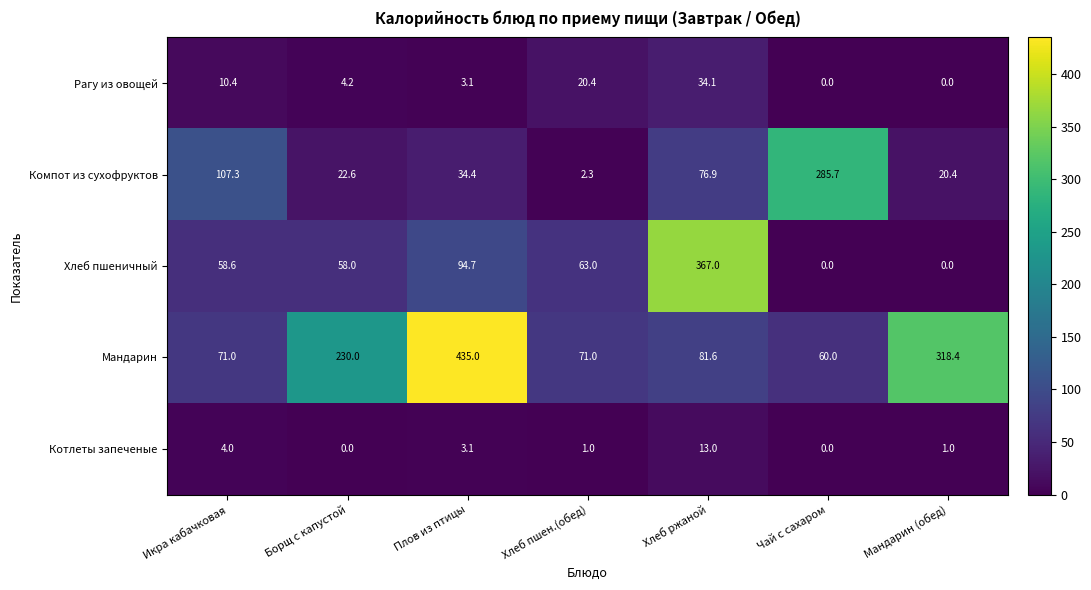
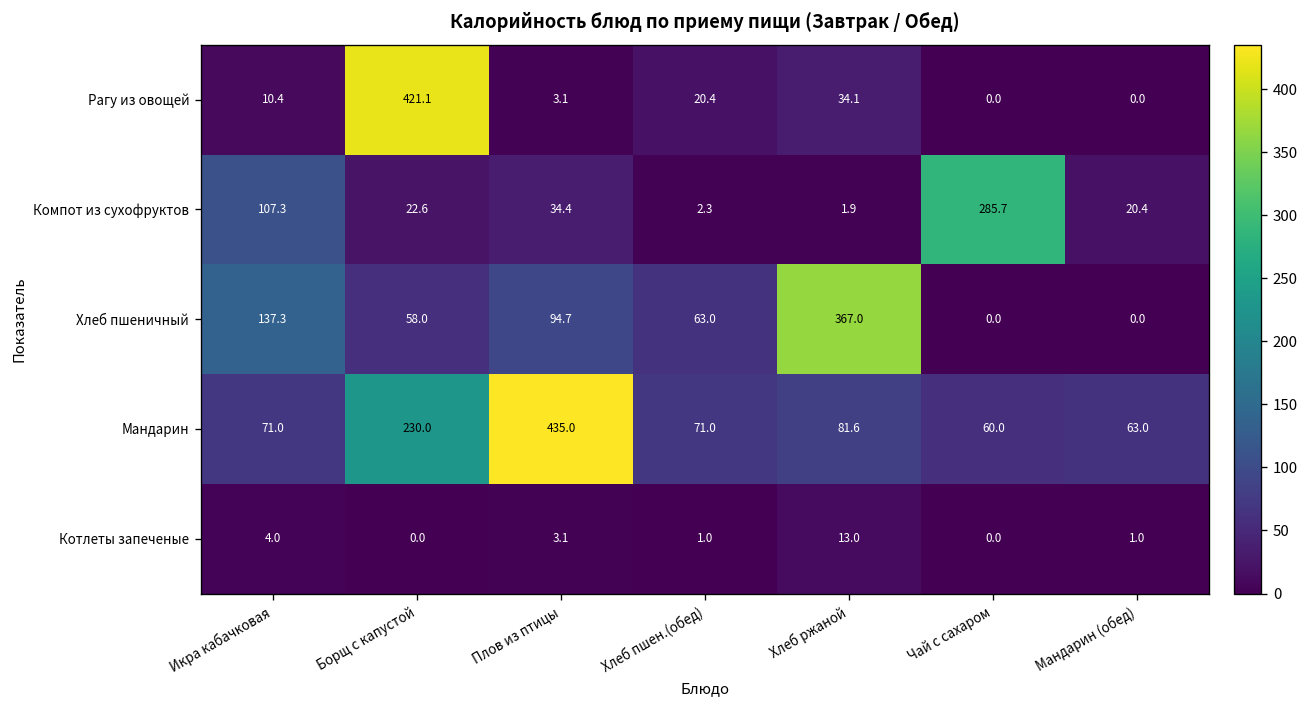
Рагу из овощей, Борщ с капустой: 4.2 -> 421.1
Компот из сухофруктов, Хлеб ржаной: 76.9 -> 1.9
Хлеб пшеничный, Икра кабачковая: 58.6 -> 137.3
Мандарин, Мандарин (обед): 318.4 -> 63.0
